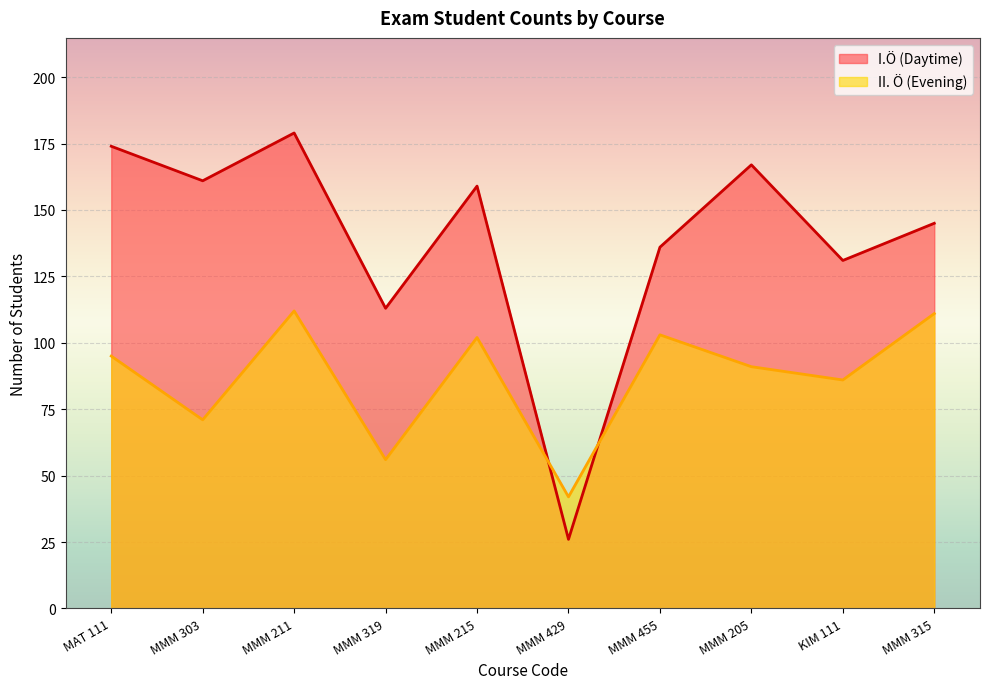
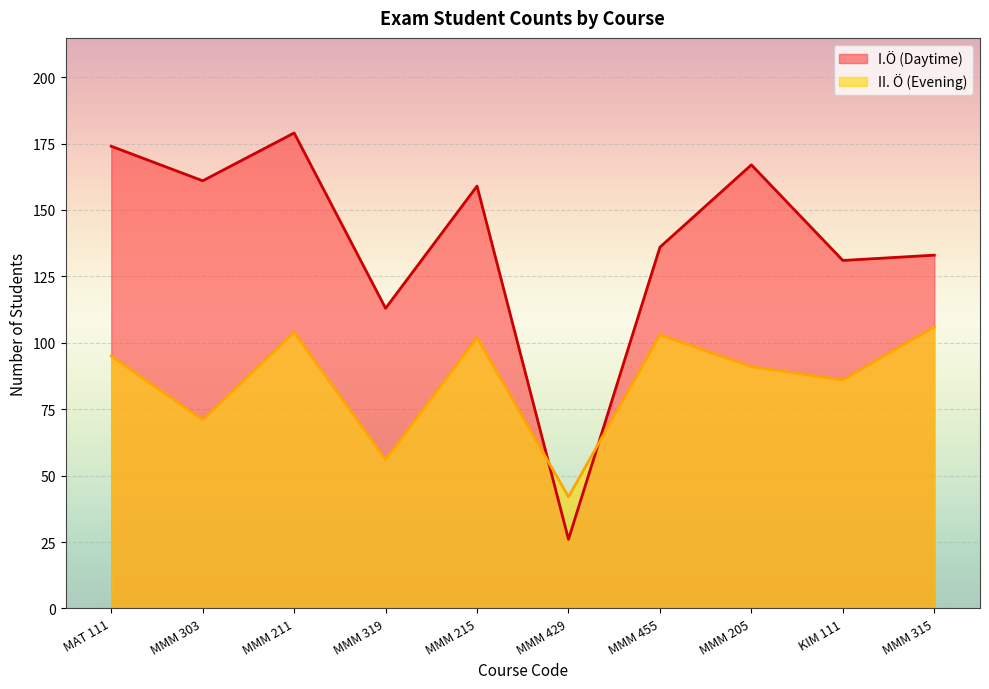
II. Ö (Evening), MMM 211: 112 -> 104
I.Ö (Daytime), MMM 315: 145 -> 133
II. Ö (Evening), MMM 315: 111 -> 106
